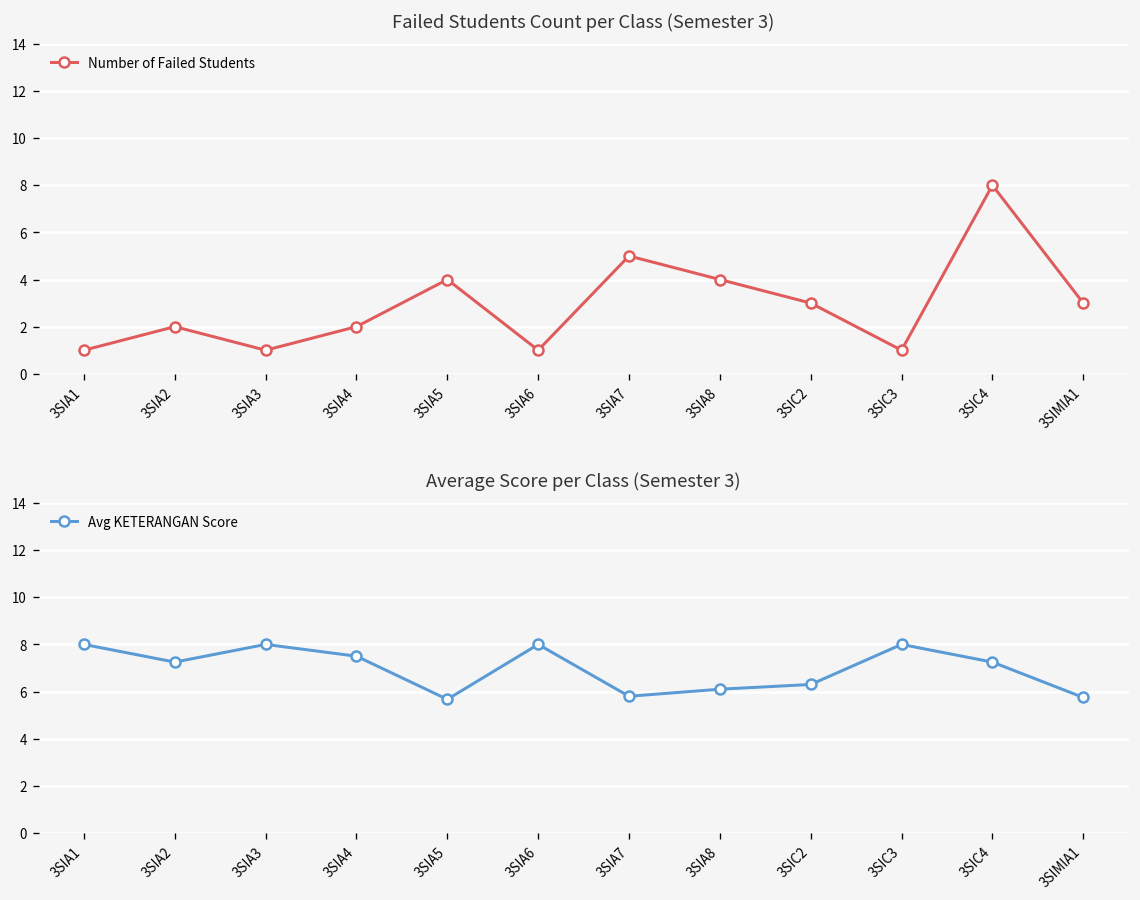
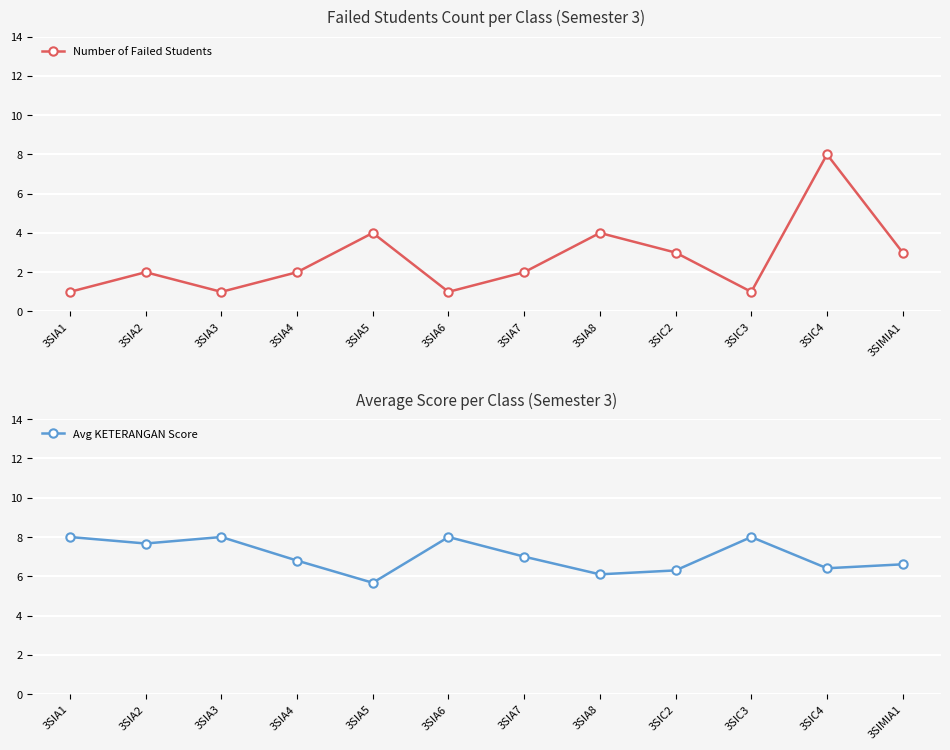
Failed Students Count per Class (Semester 3), 3SIA7: 5 -> 2
Average Score per Class (Semester 3), 3SIA2: 7.3 -> 7.7
Average Score per Class (Semester 3), 3SIA4: 7.5 -> 6.8
Average Score per Class (Semester 3), 3SIA7: 5.8 -> 7.0
Average Score per Class (Semester 3), 3SIC4: 7.3 -> 6.4
Average Score per Class (Semester 3), 3SIMIA1: 5.8 -> 6.6
